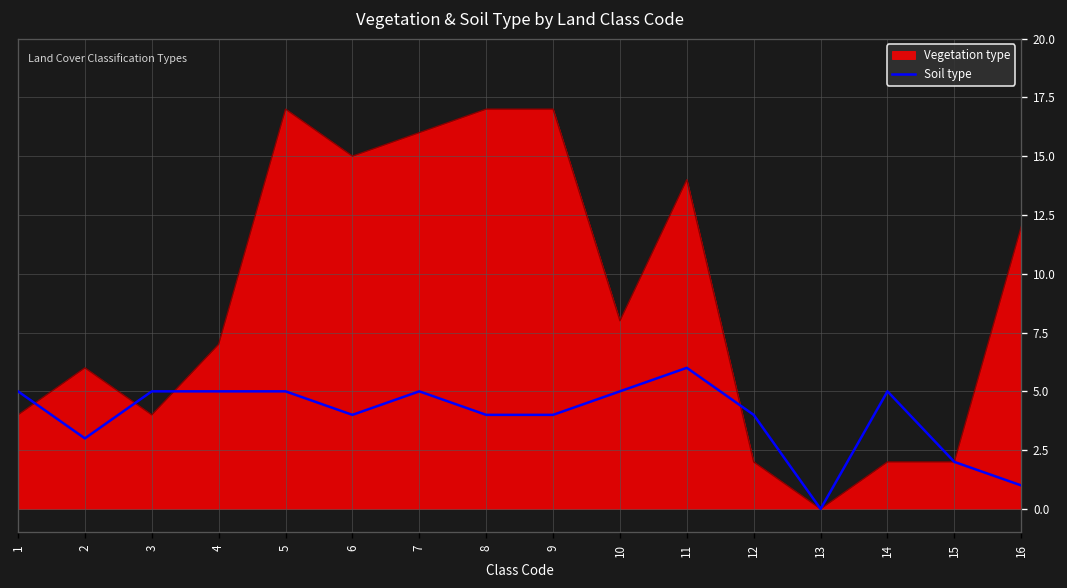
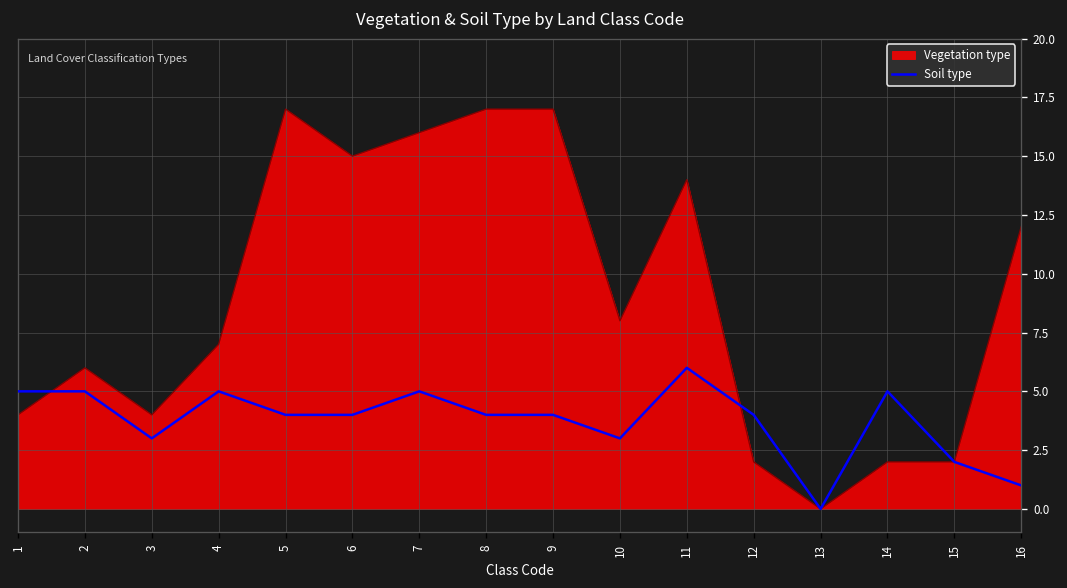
Soil type, 2: 3 -> 5
Soil type, 3: 5 -> 3
Soil type, 5: 5 -> 4
Soil type, 10: 5 -> 3
